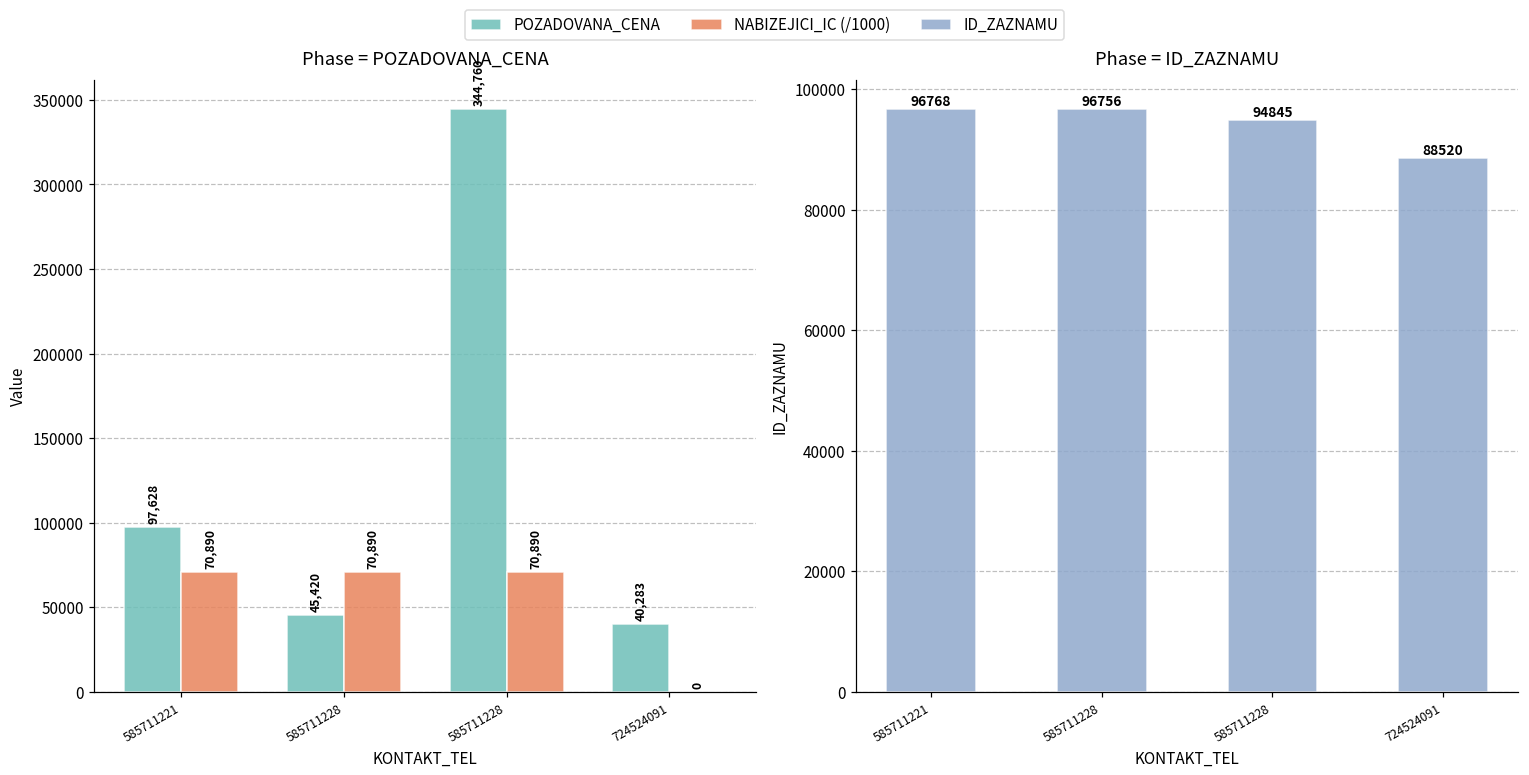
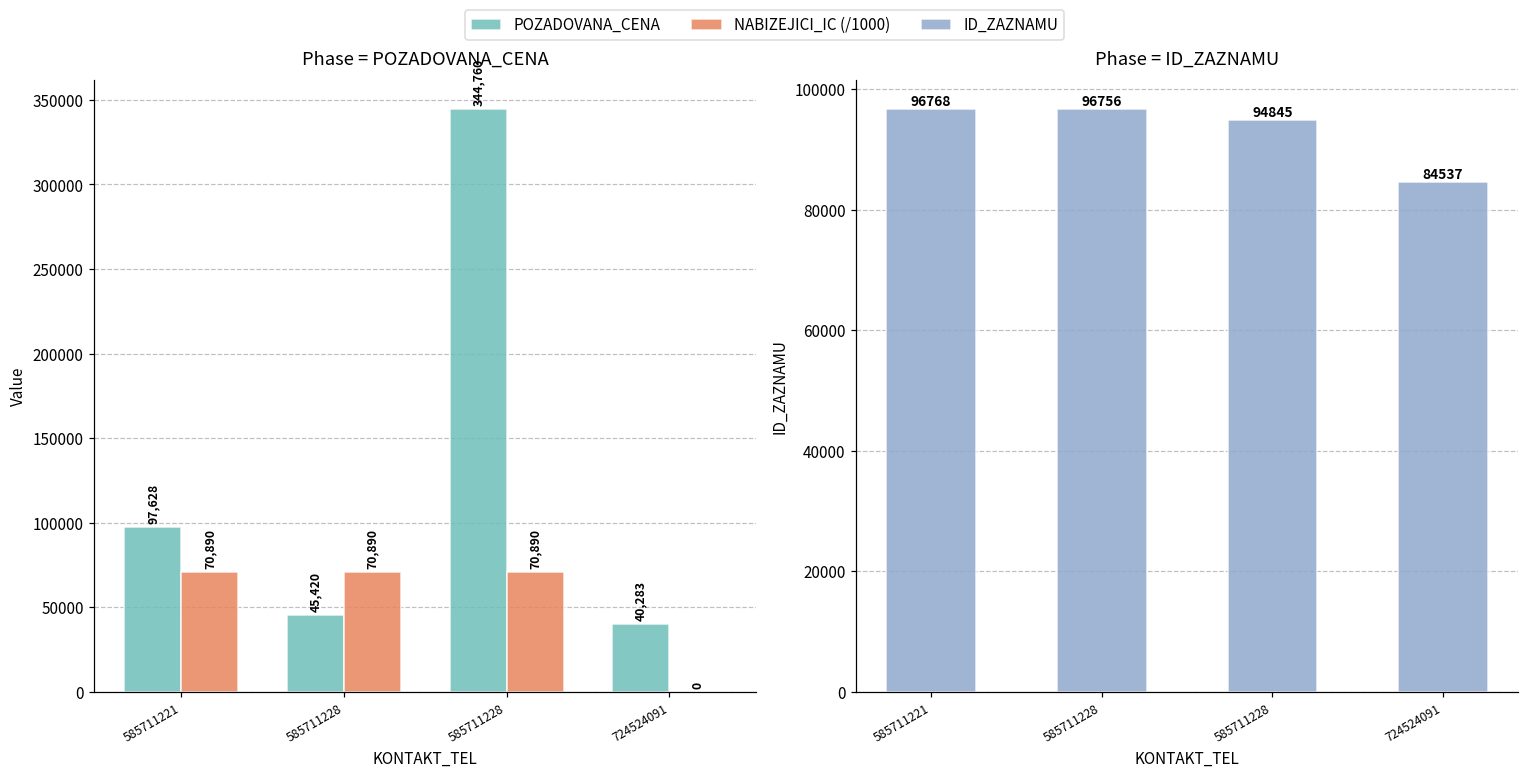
Phase = ID_ZAZNAMU, 724524091: 88520 -> 84537
